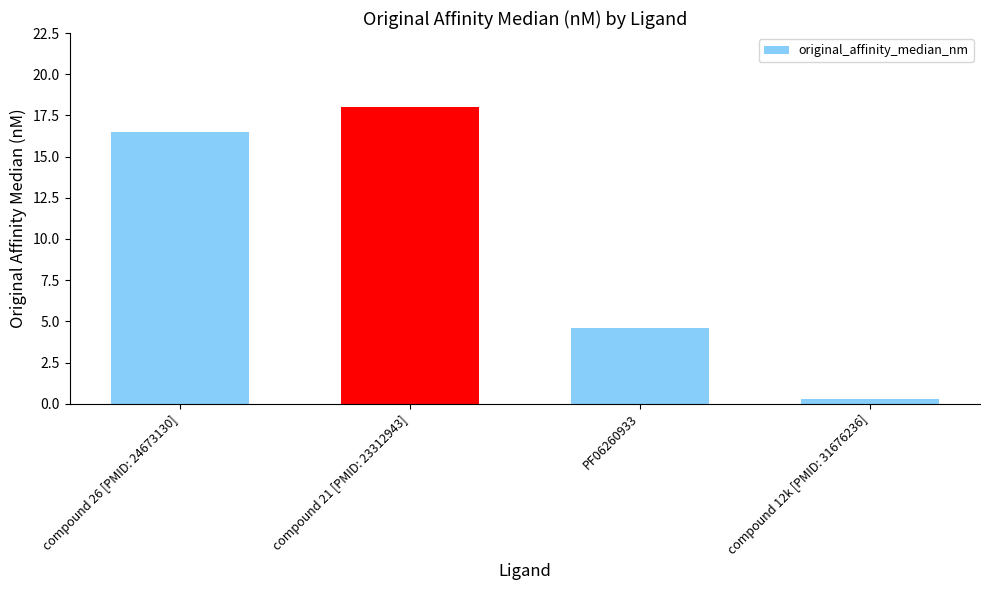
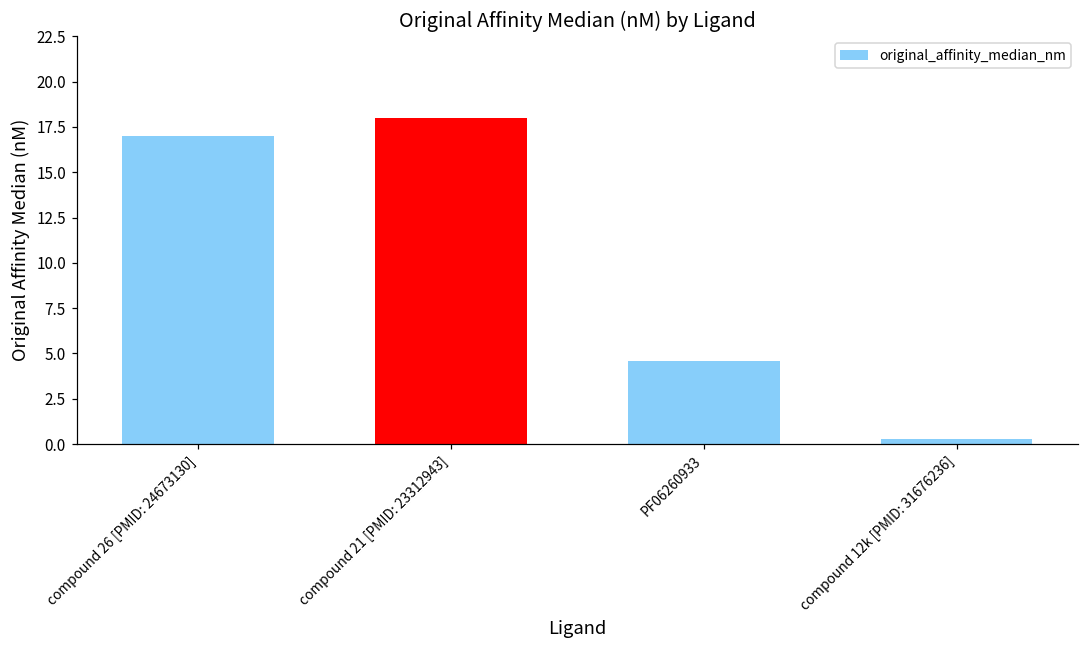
compound 26 [PMID: 24673130]: 16.5 -> 17.0
